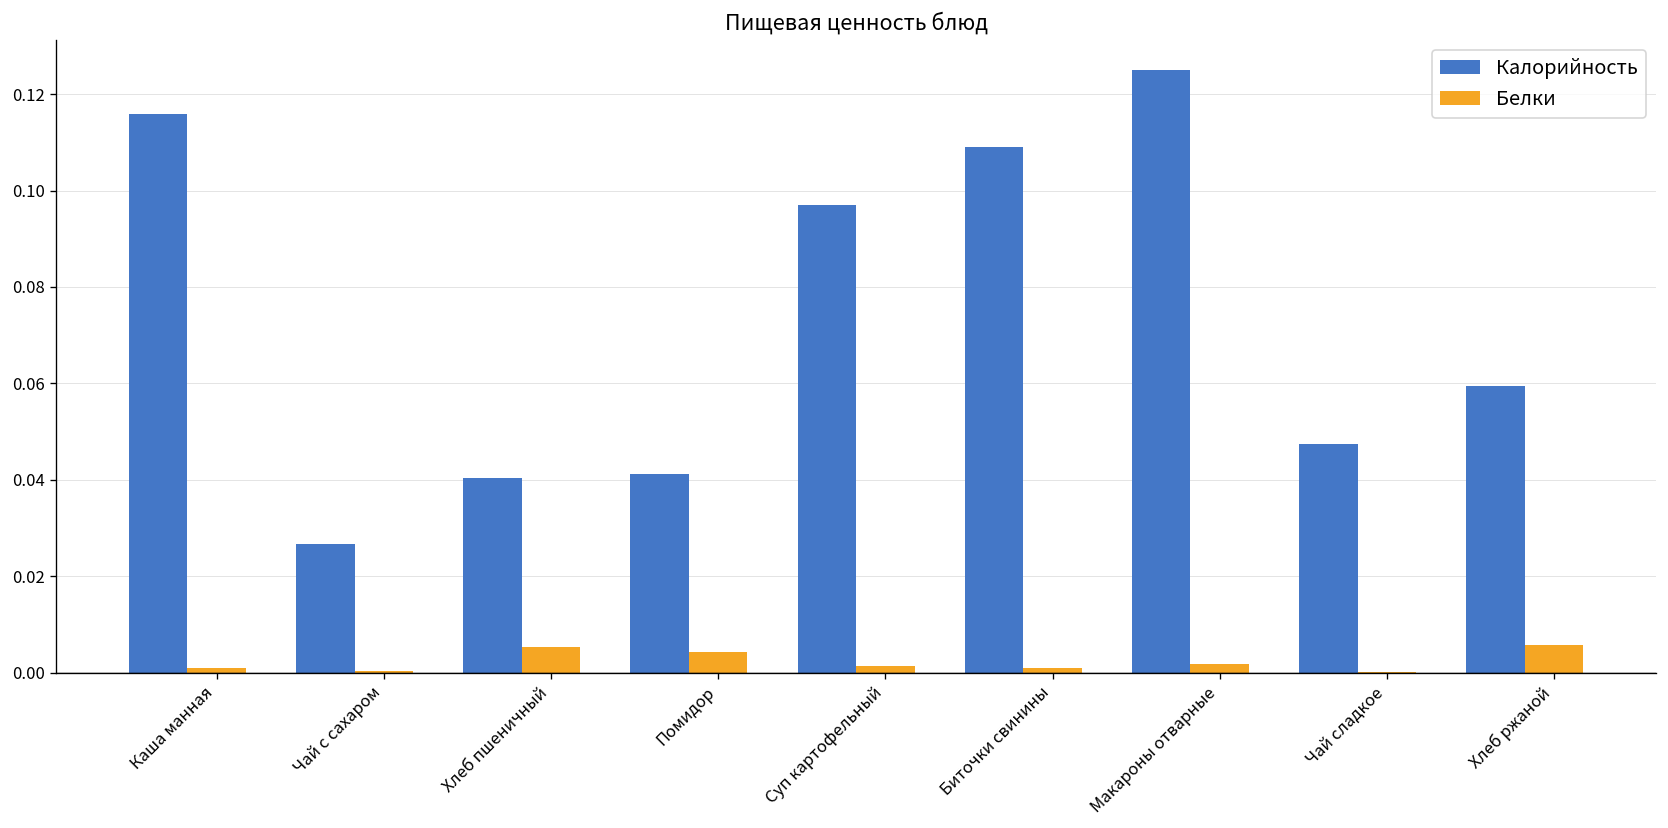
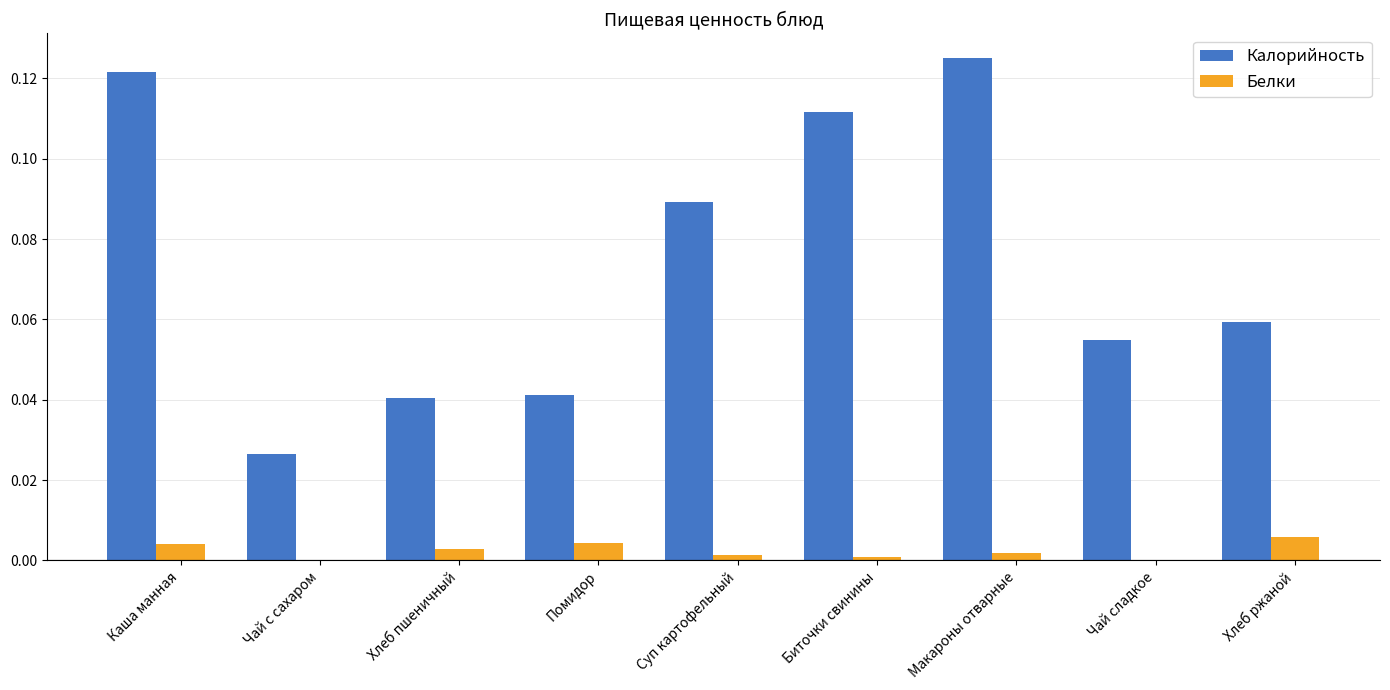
Калорийность, Каша манная: 0.116 -> 0.122
Белки, Каша манная: 0.001 -> 0.004
Белки, Хлеб пшеничный: 0.005 -> 0.003
Калорийность, Суп картофельный: 0.097 -> 0.089
Калорийность, Биточки свинины: 0.109 -> 0.112
Калорийность, Чай сладкое: 0.047 -> 0.055
